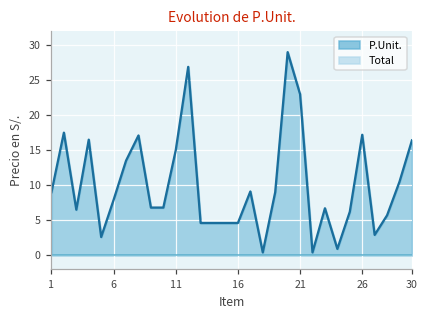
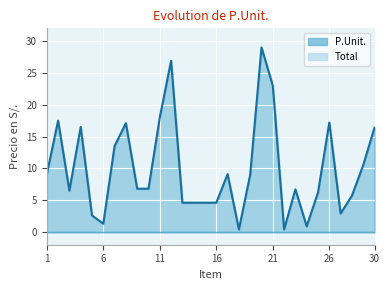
P.Unit., 6: 8 -> 1
P.Unit., 11: 15 -> 18
